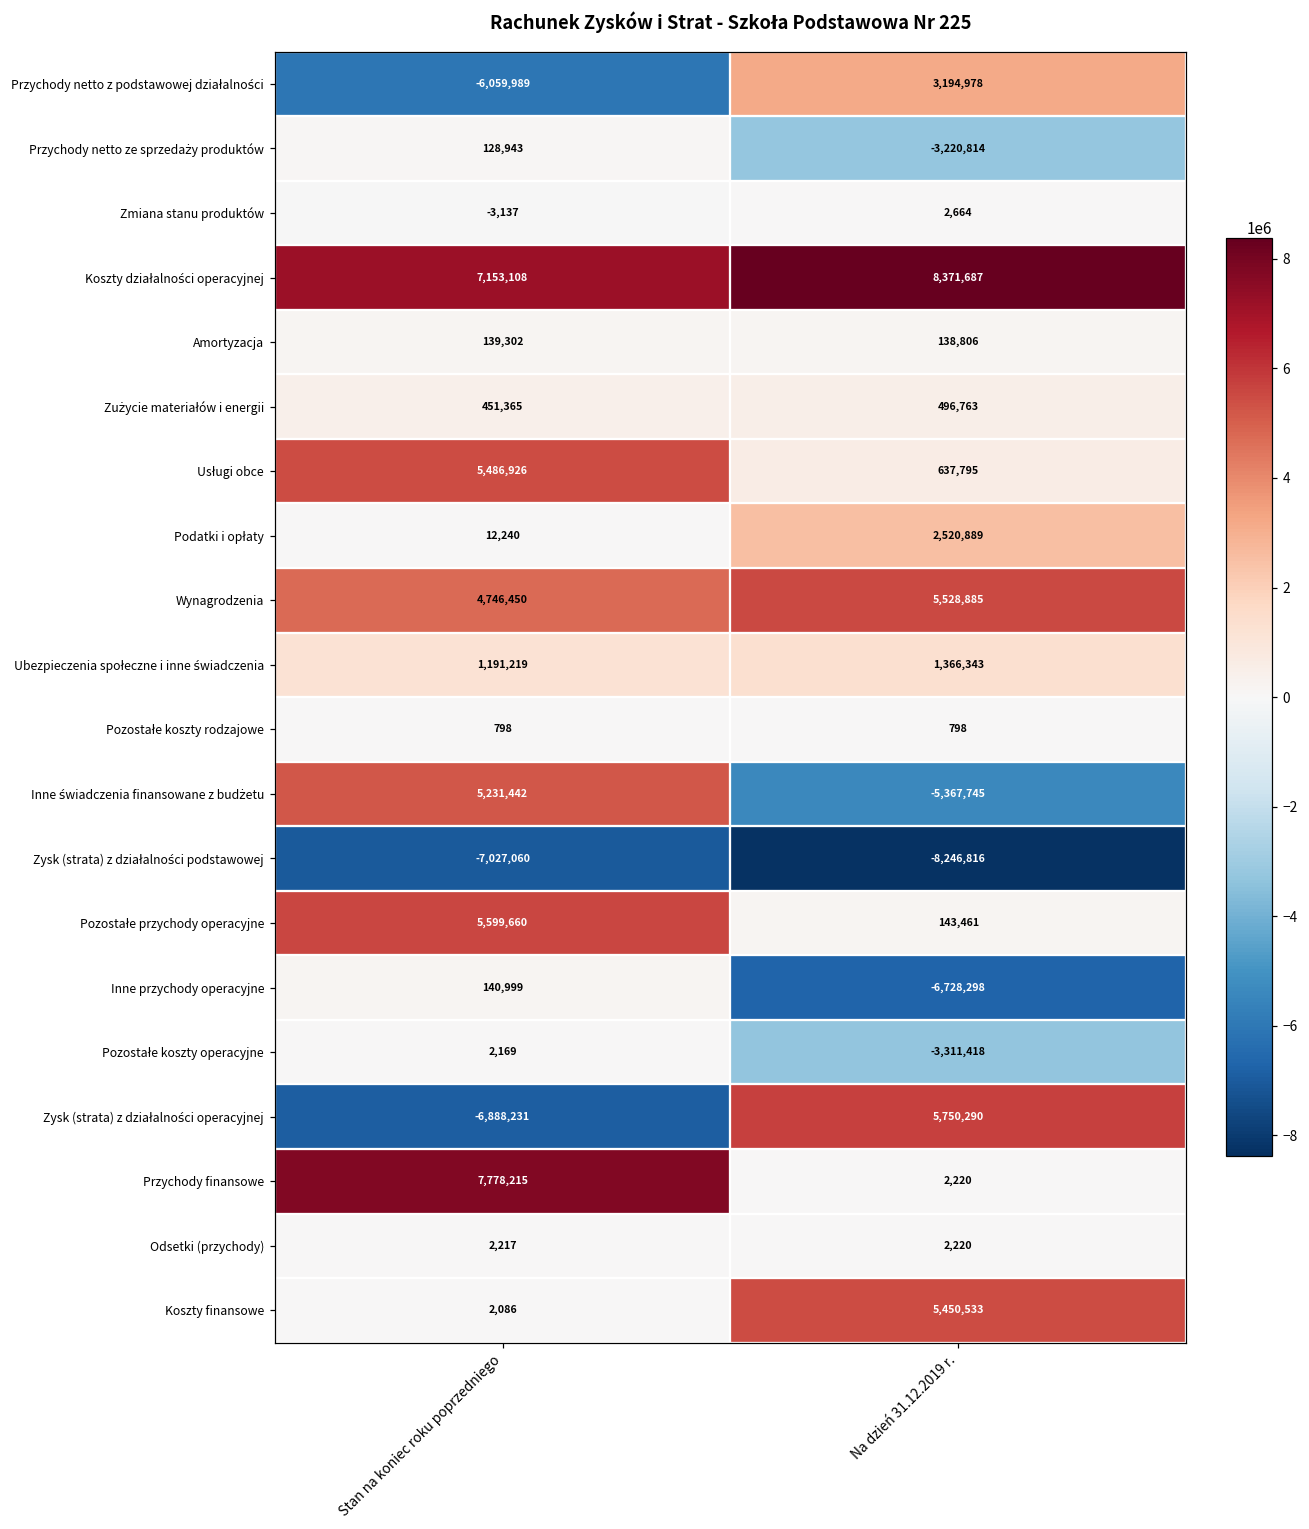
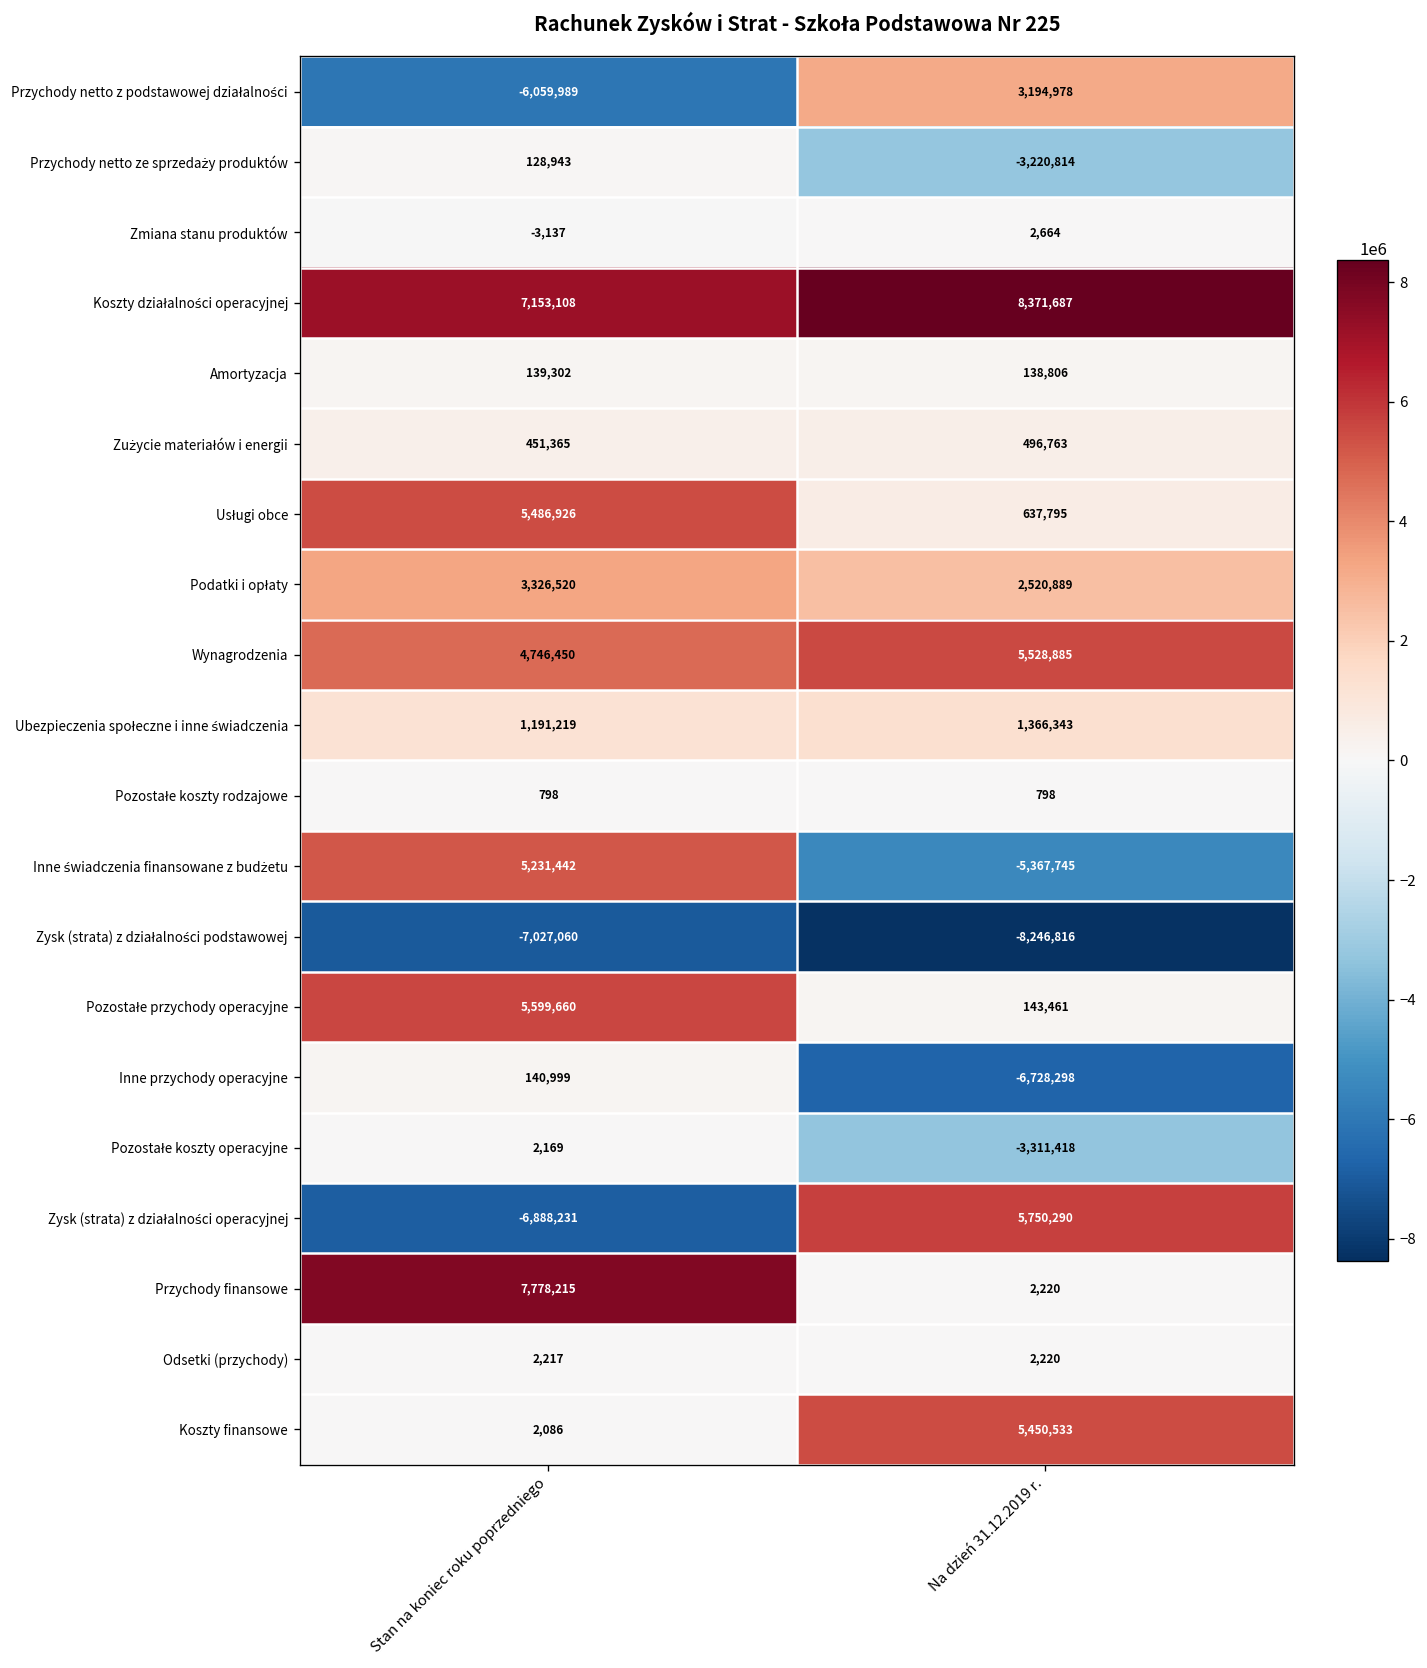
Podatki i opłaty, Stan na koniec roku poprzedniego: 12,240 -> 3,326,520
